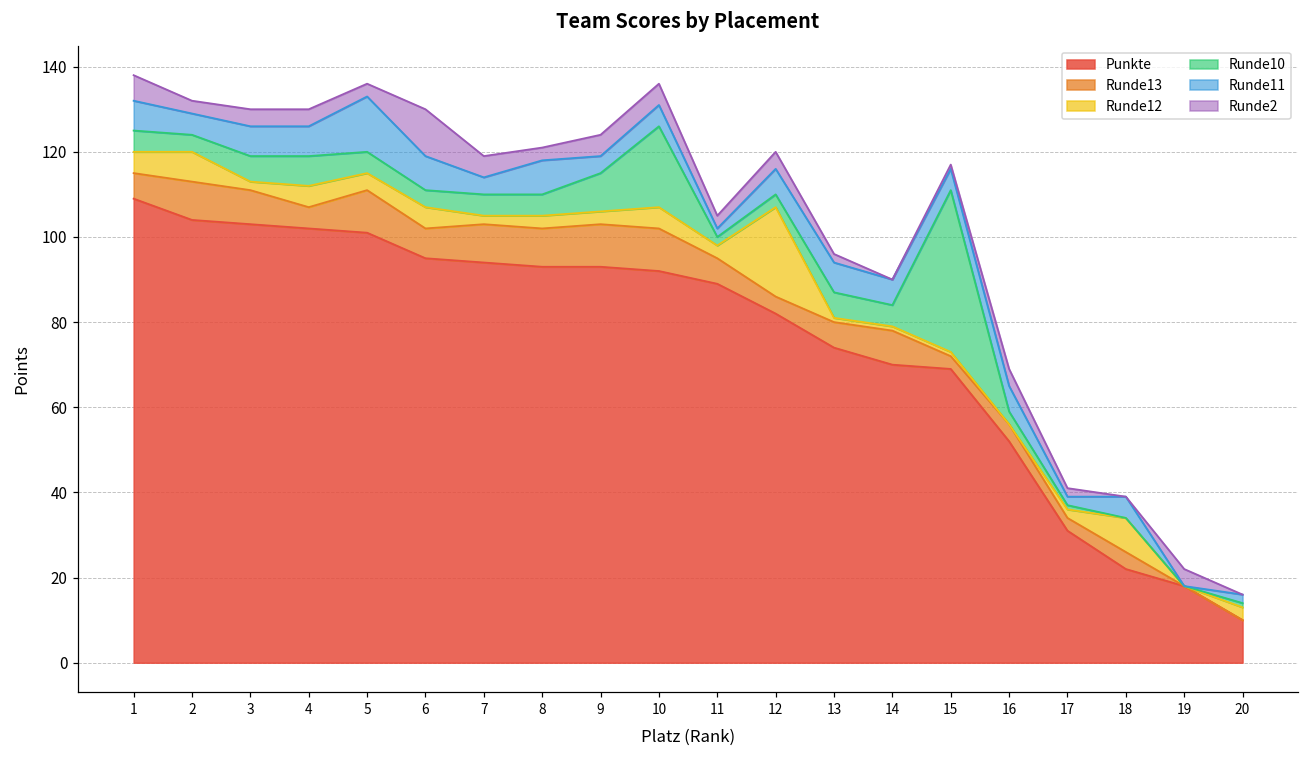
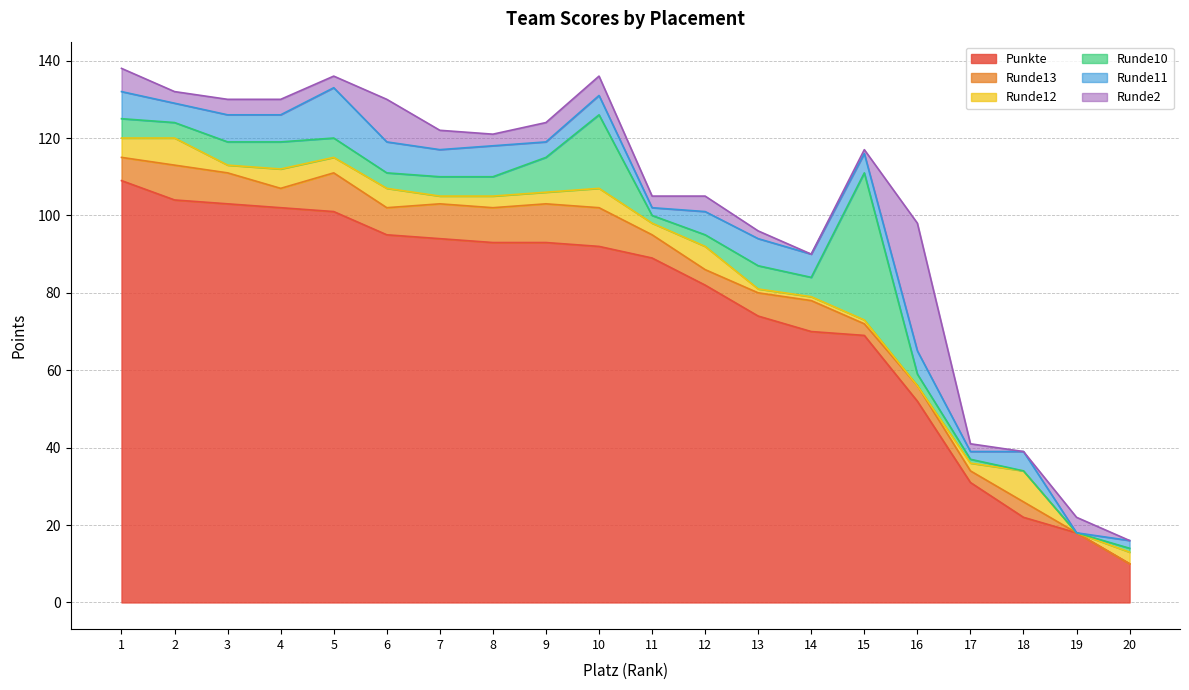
Runde11, 7: 4 -> 7
Runde12, 12: 21 -> 6
Runde2, 16: 4 -> 33
